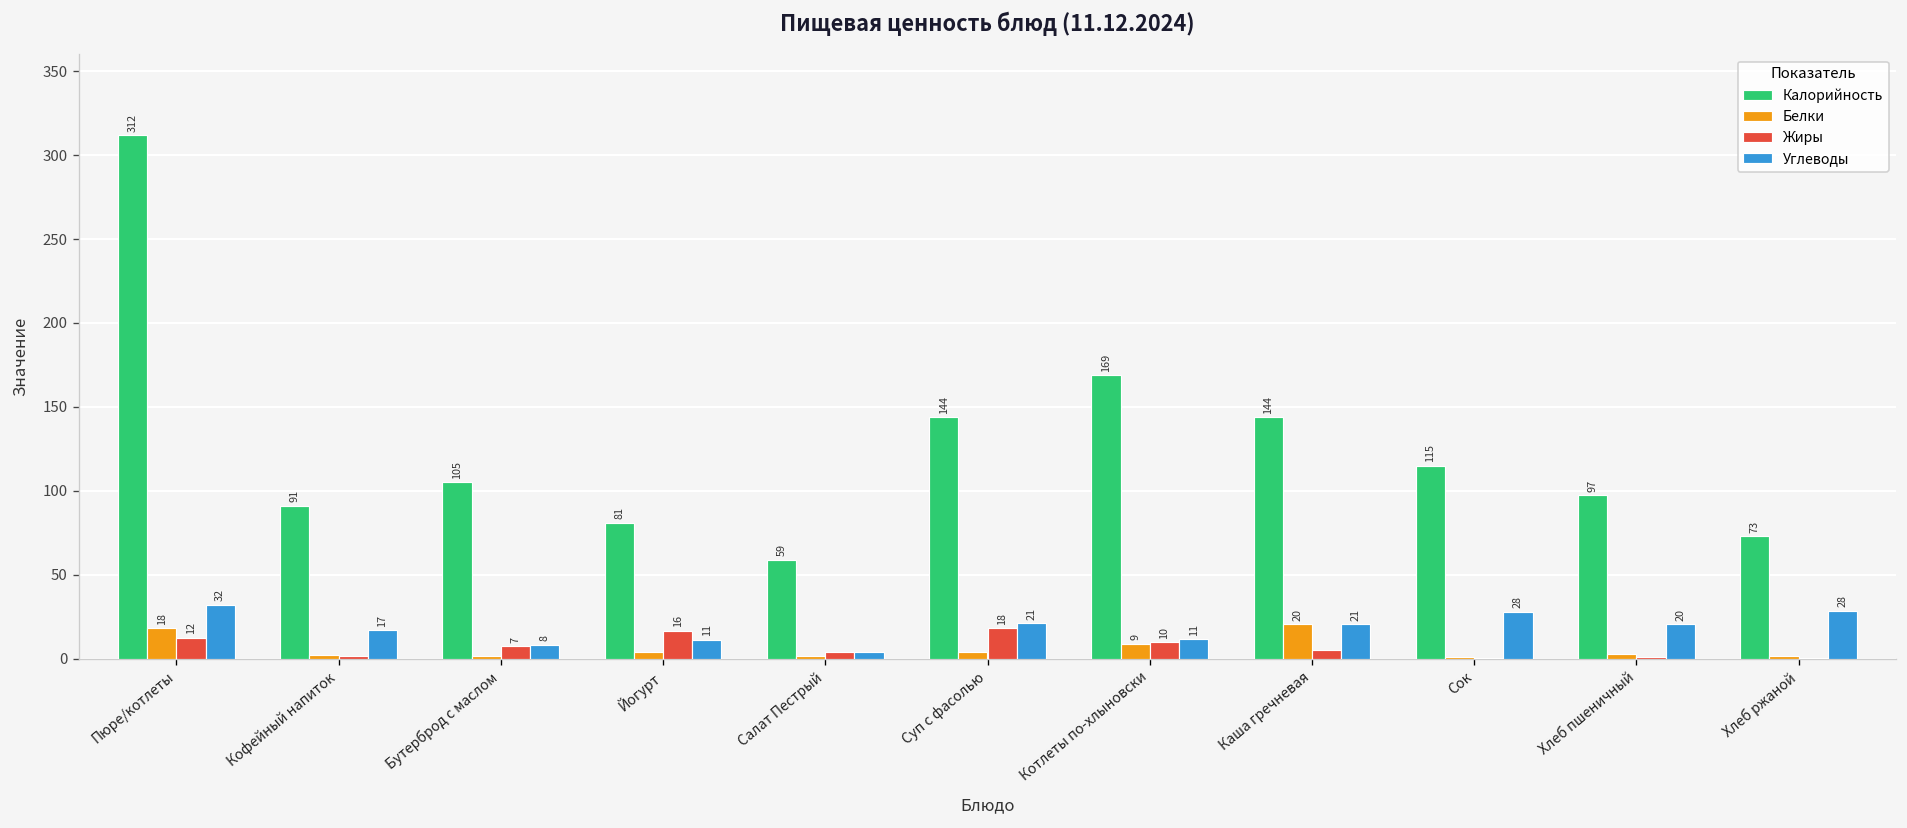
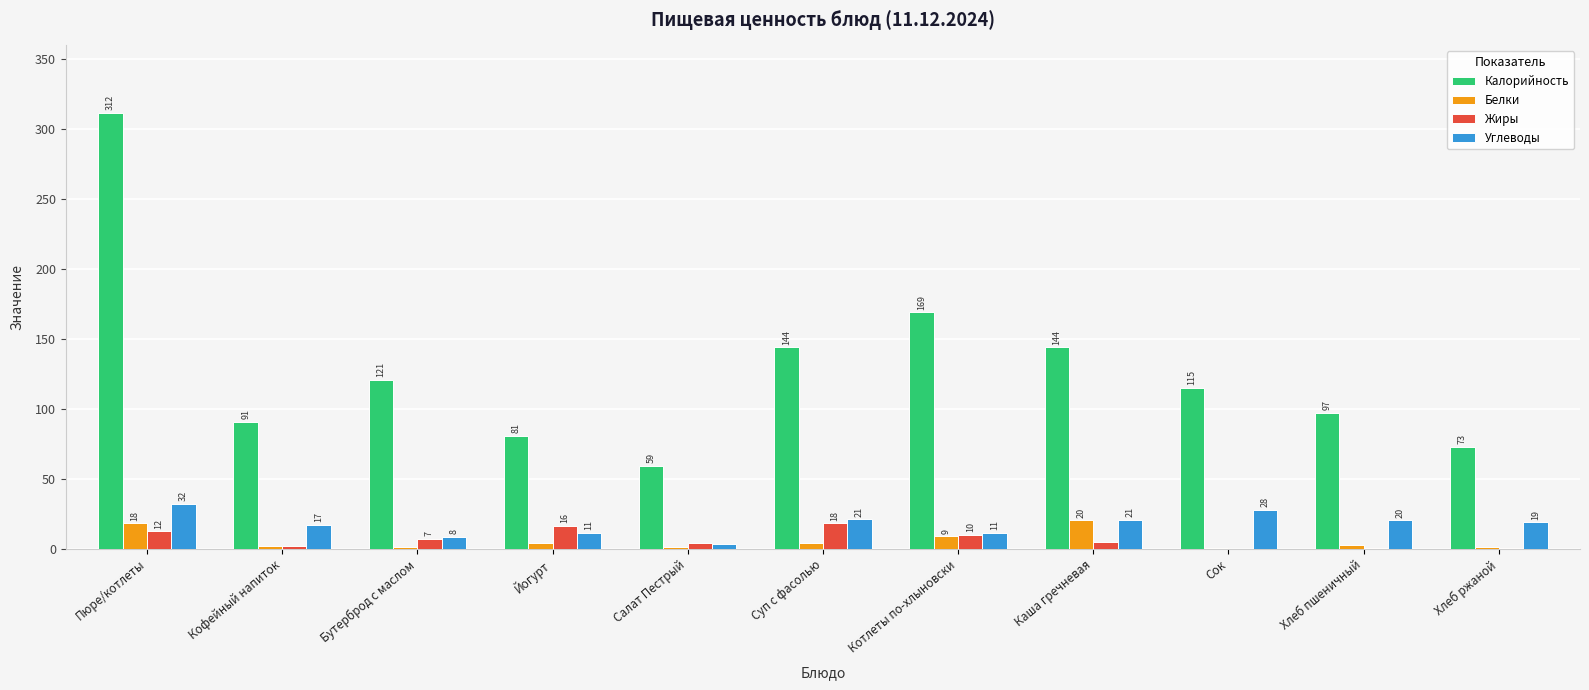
Калорийность, Бутерброд с маслом: 105 -> 121
Углеводы, Хлеб ржаной: 28 -> 19
